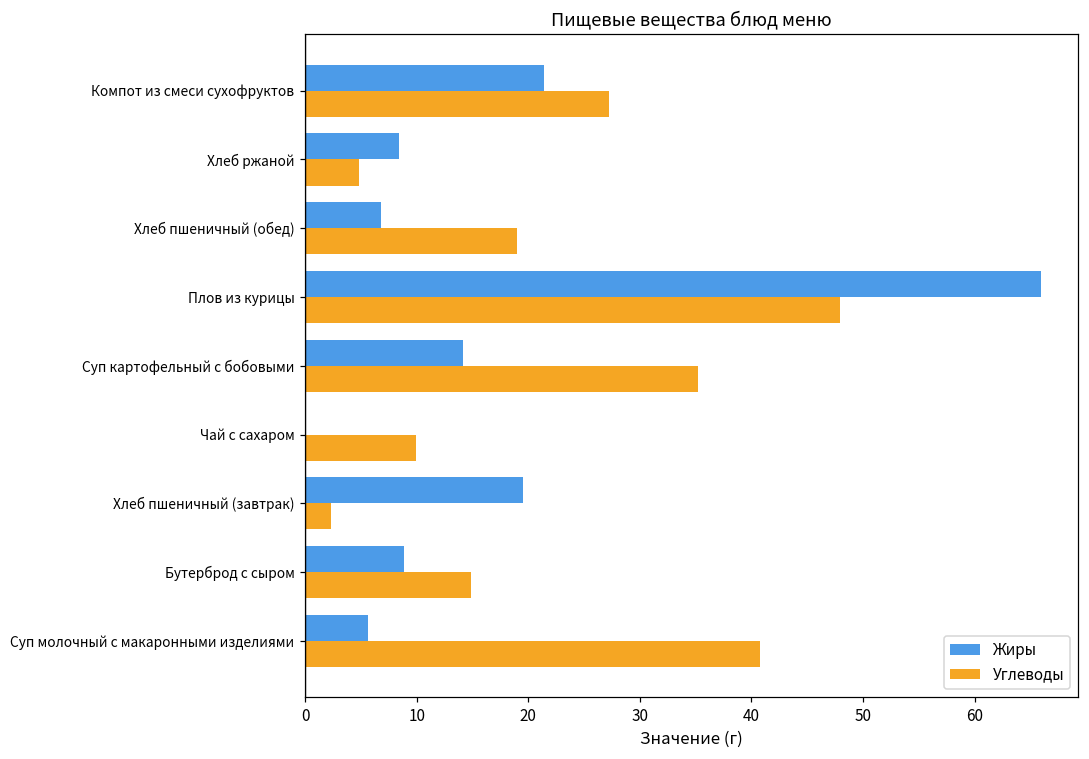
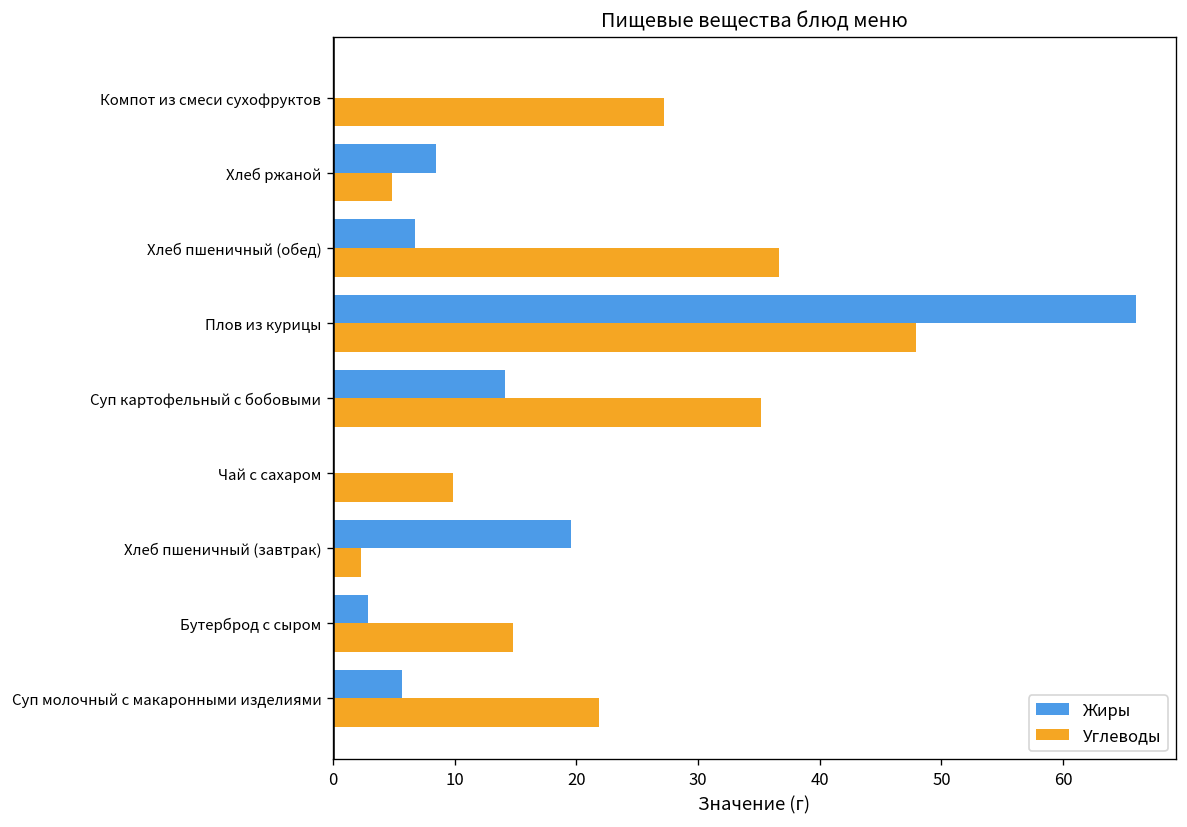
Жиры, Компот из смеси сухофруктов: 21.4 -> 0.0
Углеводы, Хлеб пшеничный (обед): 18.9 -> 36.7
Жиры, Бутерброд с сыром: 8.8 -> 2.9
Углеводы, Суп молочный с макаронными изделиями: 40.7 -> 21.8
